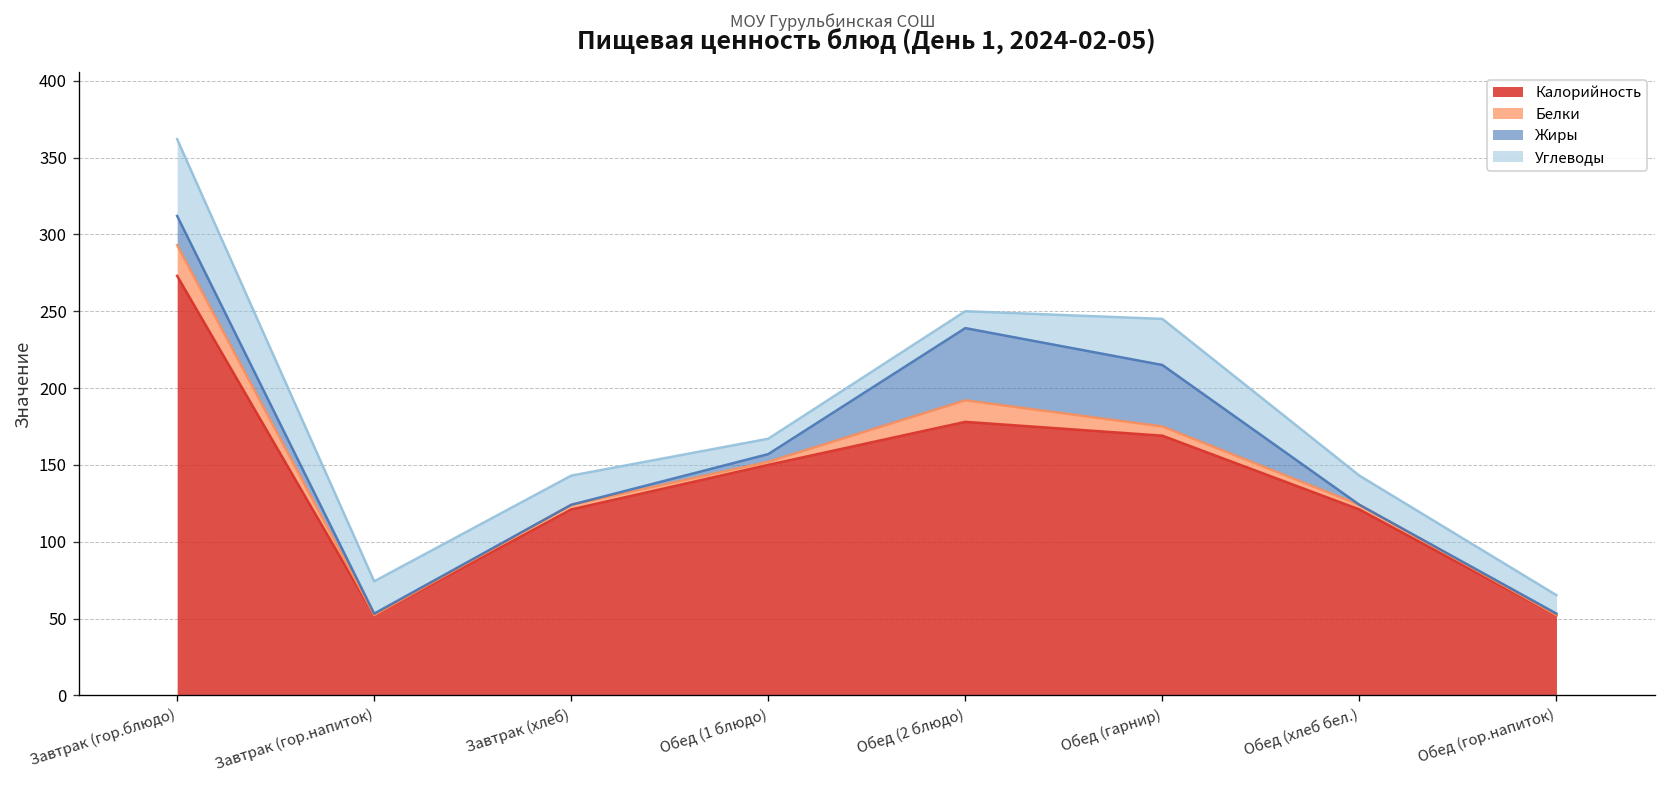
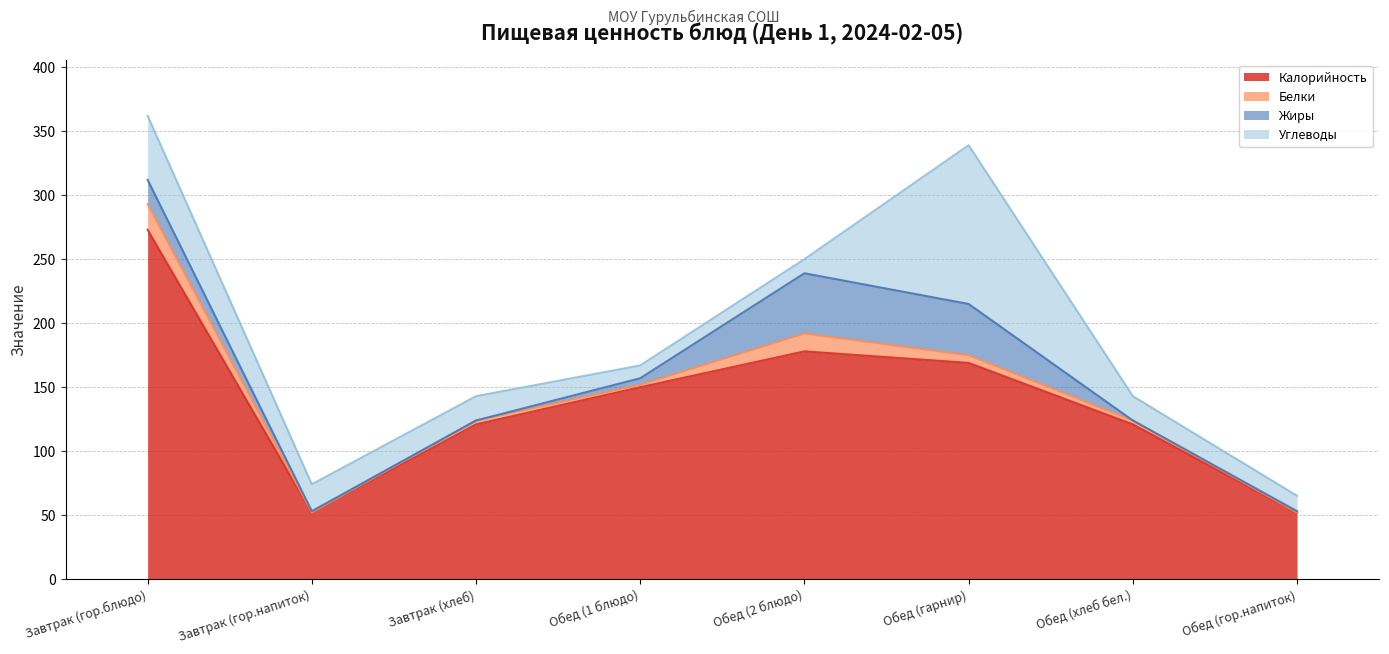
Углеводы, Обед (гарнир): 30 -> 124
